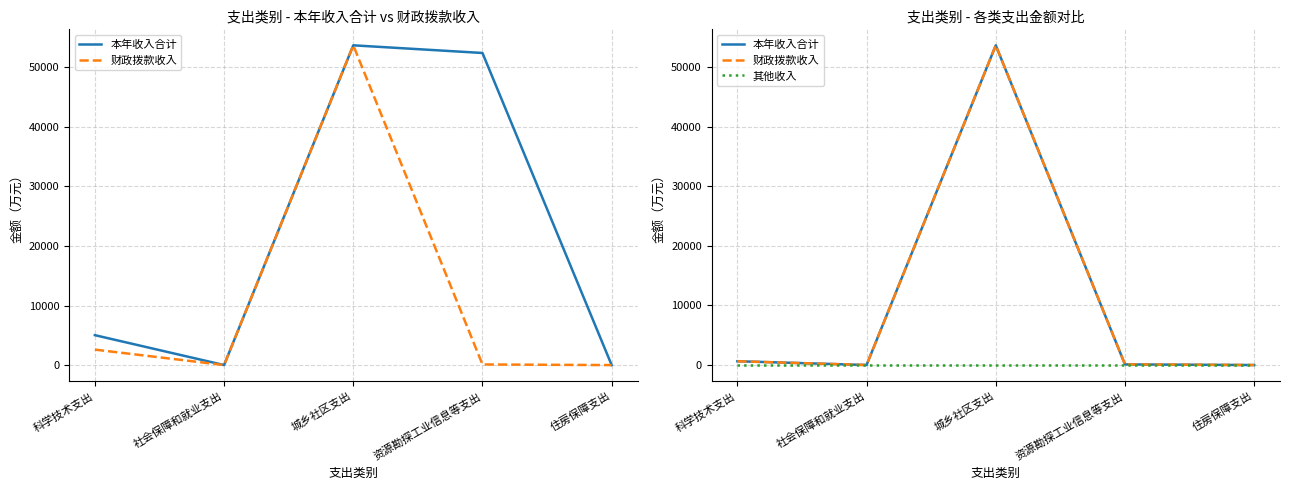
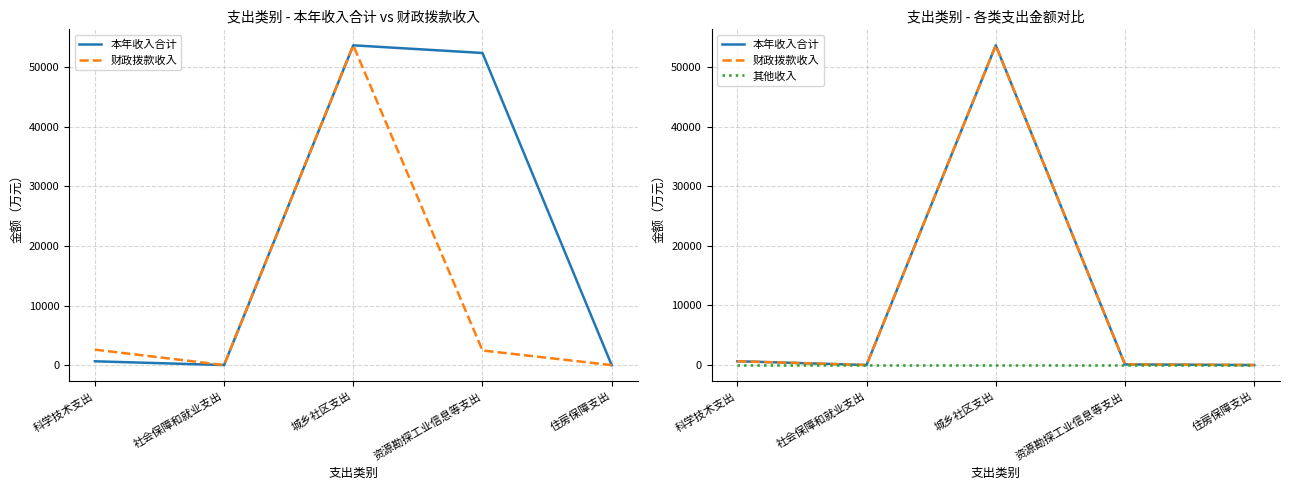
支出类别 - 本年收入合计 vs 财政拨款收入, 本年收入合计, 科学技术支出: 5000 -> 1000
支出类别 - 本年收入合计 vs 财政拨款收入, 财政拨款收入, 资源勘探工业信息等支出: 0 -> 2000
